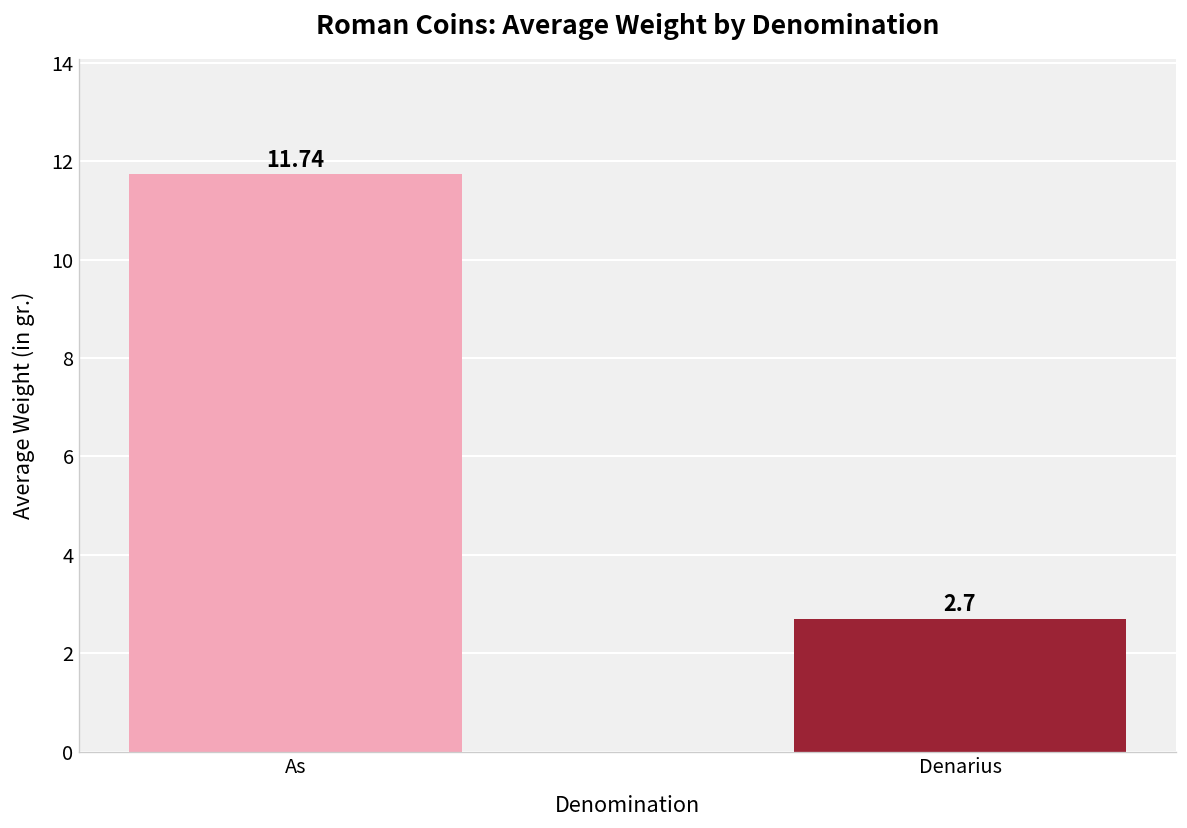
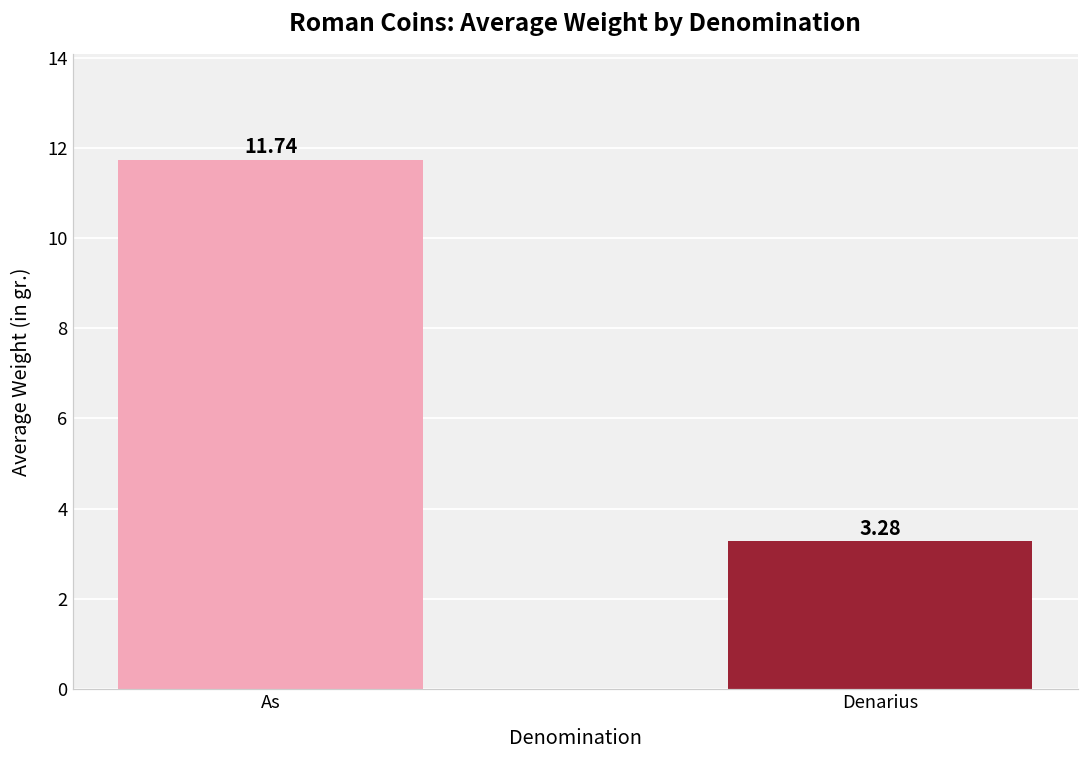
Denarius: 2.7 -> 3.28
